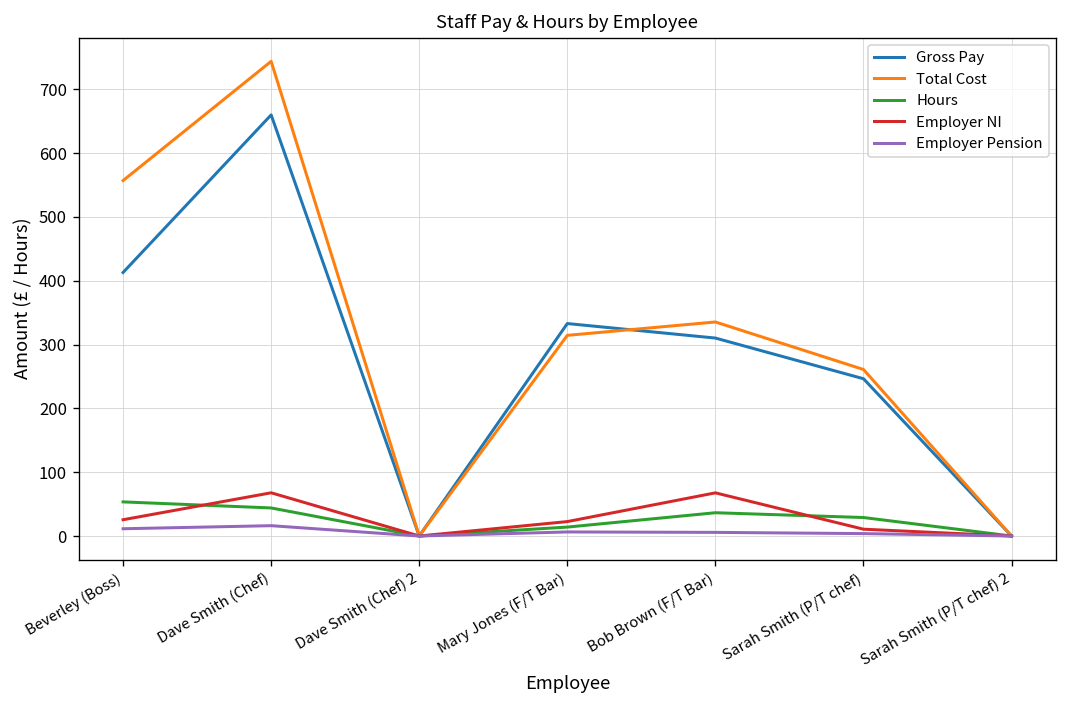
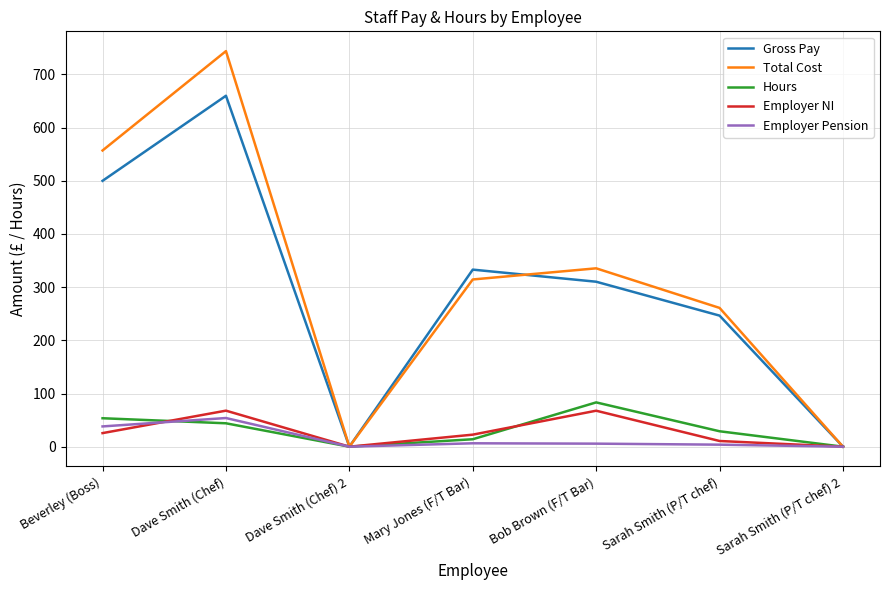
Gross Pay, Beverley (Boss): 410 -> 500
Employer Pension, Beverley (Boss): 10 -> 40
Employer Pension, Dave Smith (Chef): 20 -> 50
Hours, Bob Brown (F/T Bar): 40 -> 80
